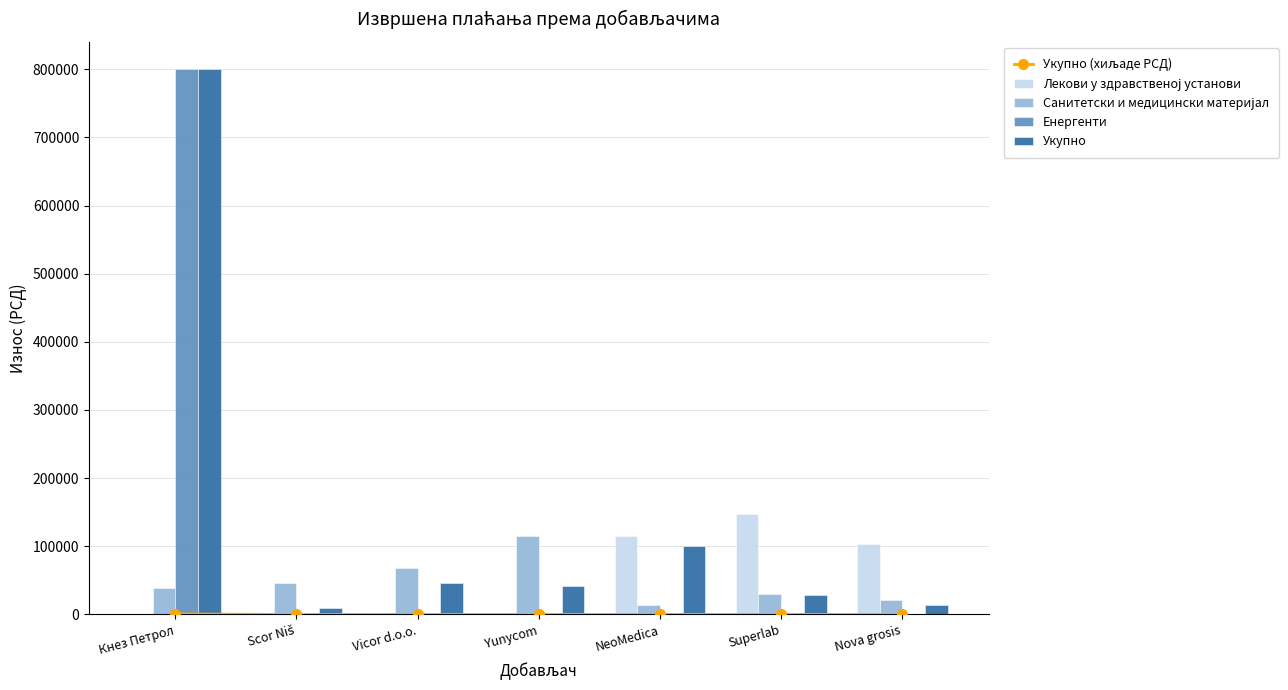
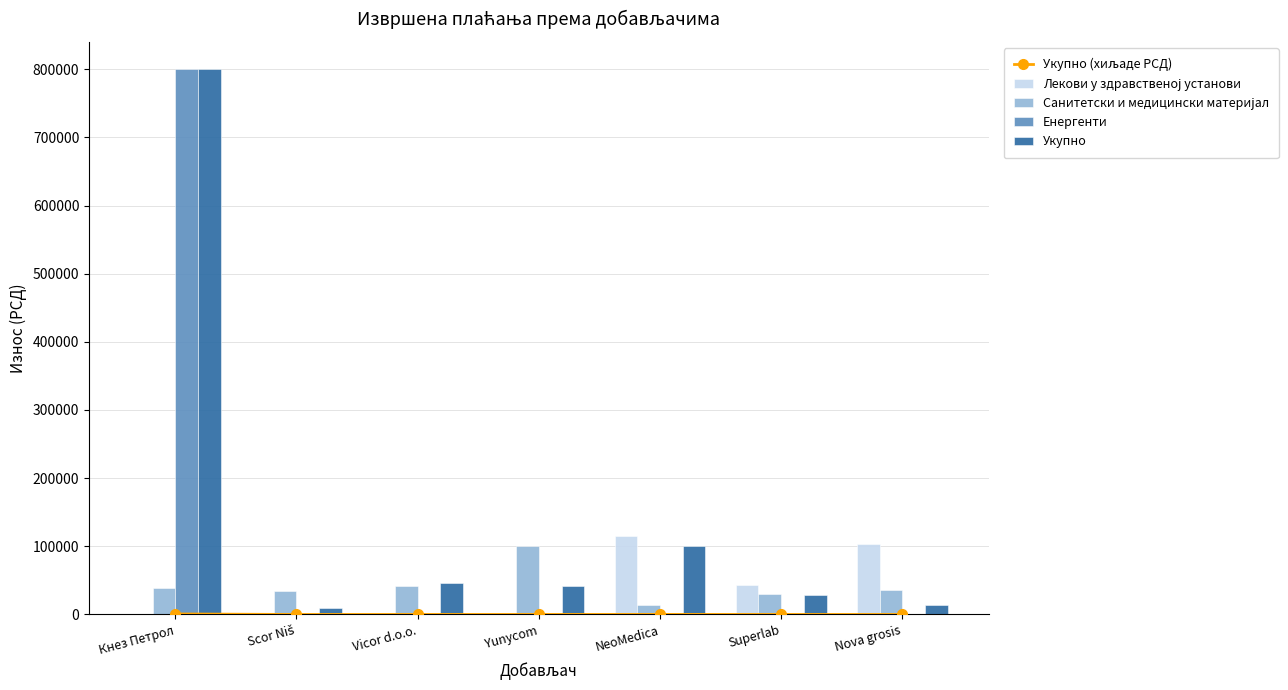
Санитетски и медицински материјал, Scor Niš: 50000 -> 30000
Санитетски и медицински материјал, Vicor d.o.o.: 70000 -> 40000
Санитетски и медицински материјал, Yunycom: 120000 -> 100000
Лекови у здравственој установи, Superlab: 150000 -> 40000
Санитетски и медицински материјал, Nova grosis: 20000 -> 40000
